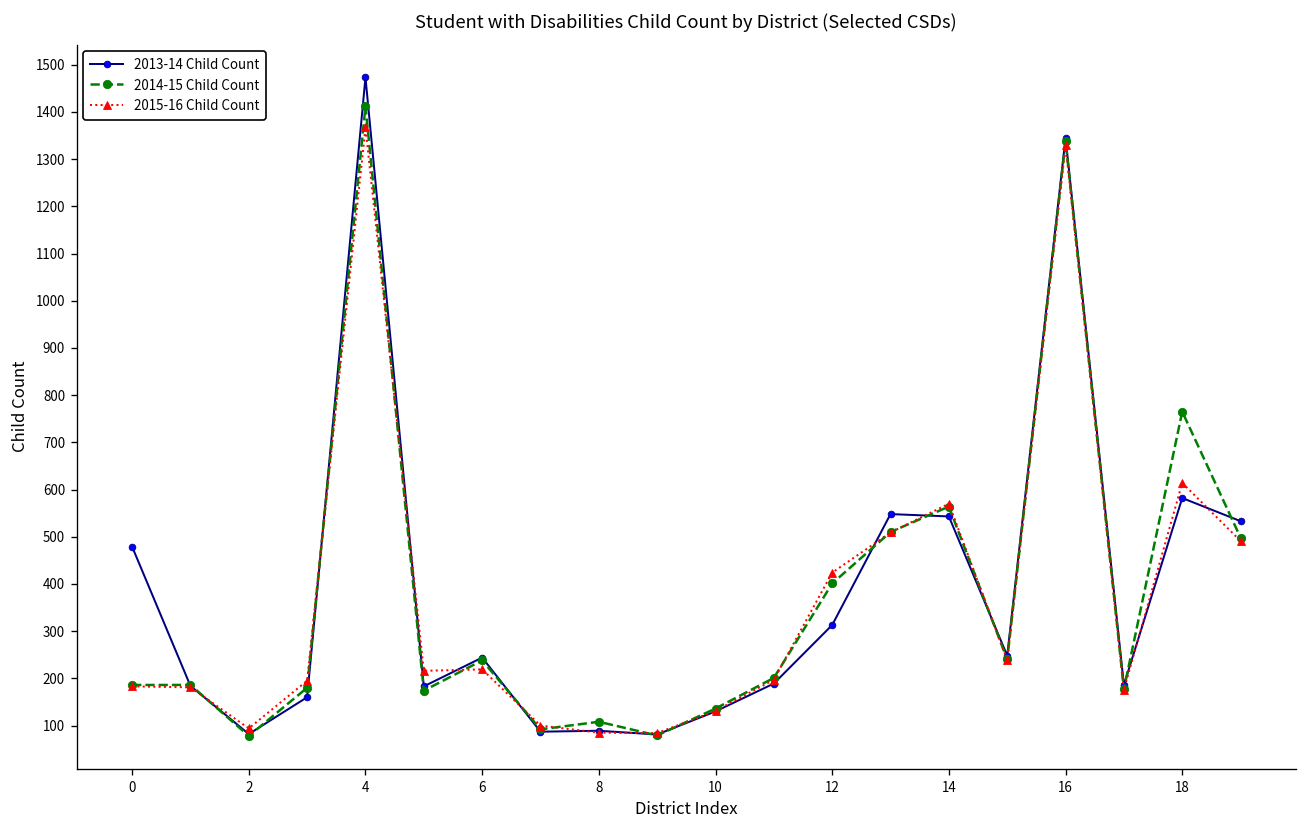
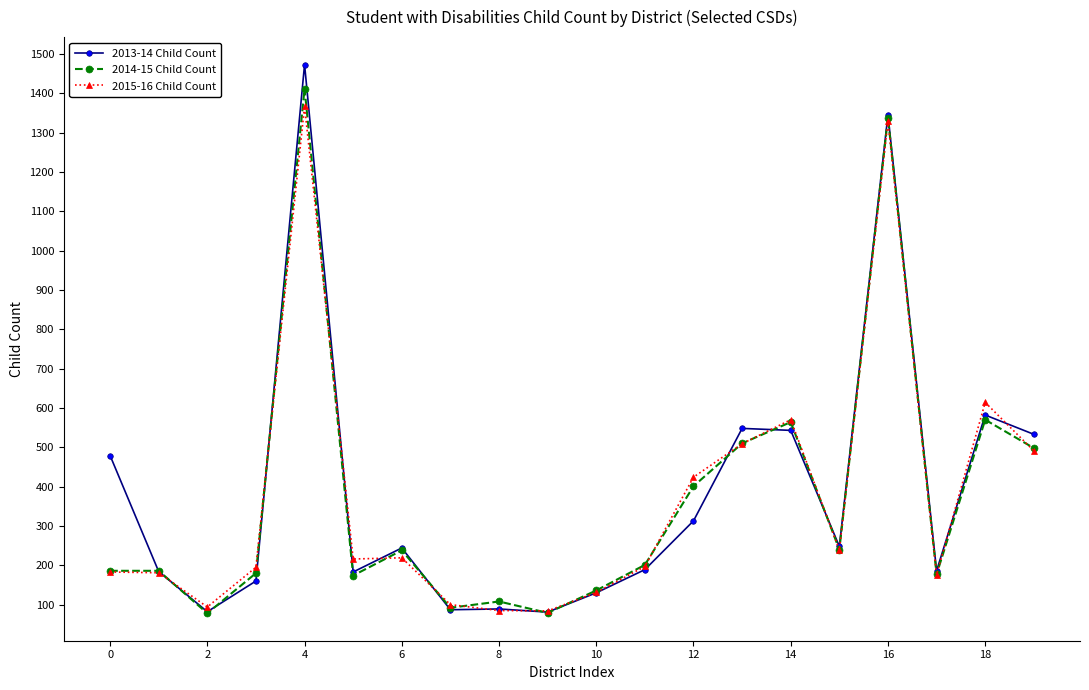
2014-15 Child Count, 18: 770 -> 570
